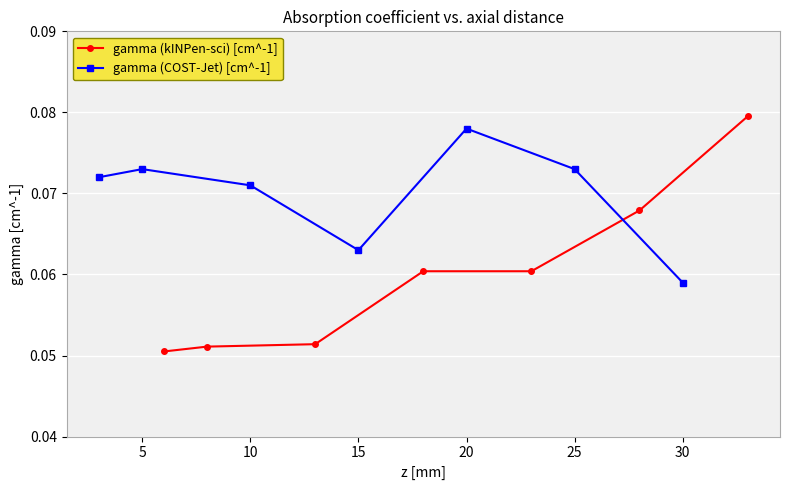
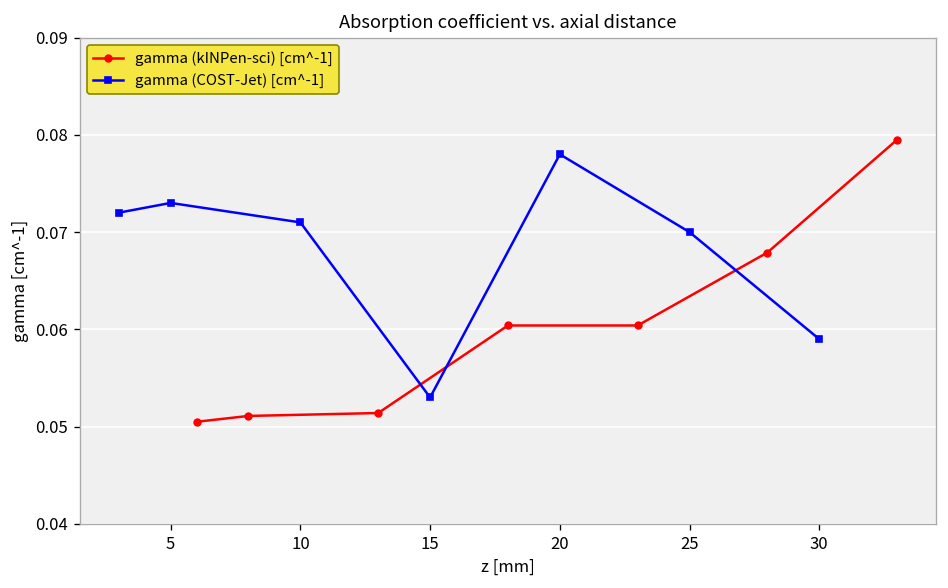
gamma (COST-Jet) [cm^-1], 15: 0.063 -> 0.053
gamma (COST-Jet) [cm^-1], 25: 0.073 -> 0.070
